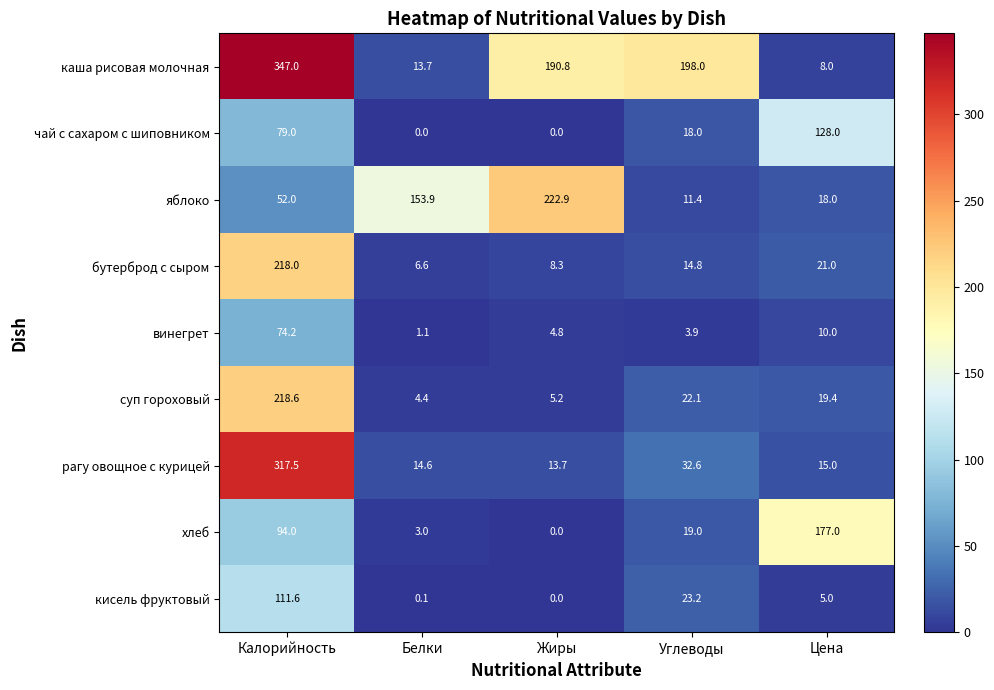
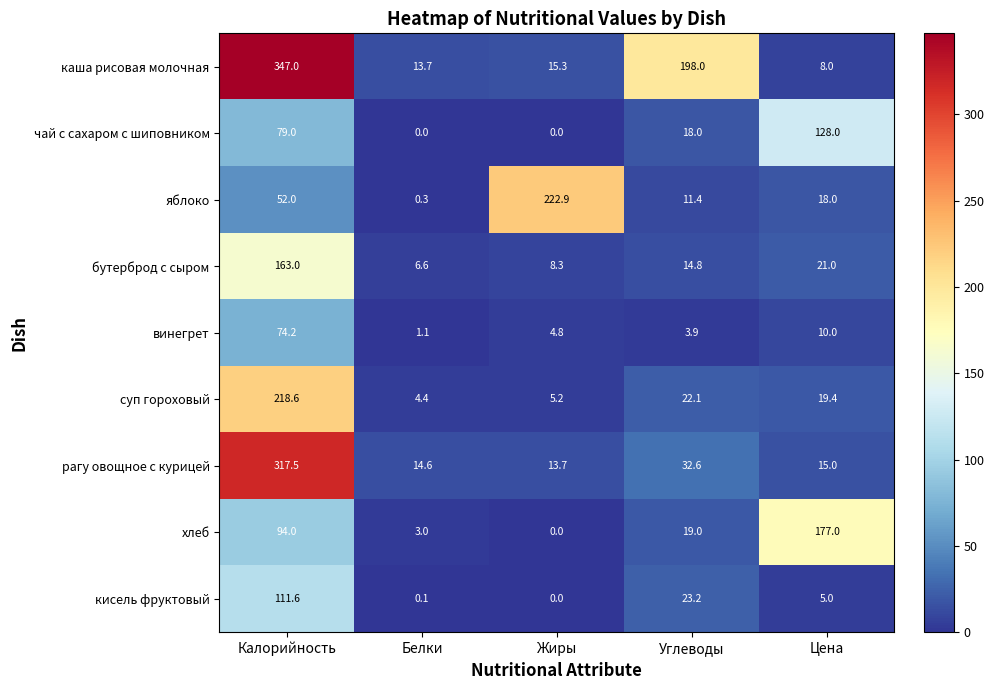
каша рисовая молочная, Жиры: 190.8 -> 15.3
яблоко, Белки: 153.9 -> 0.3
бутерброд с сыром, Калорийность: 218.0 -> 163.0
